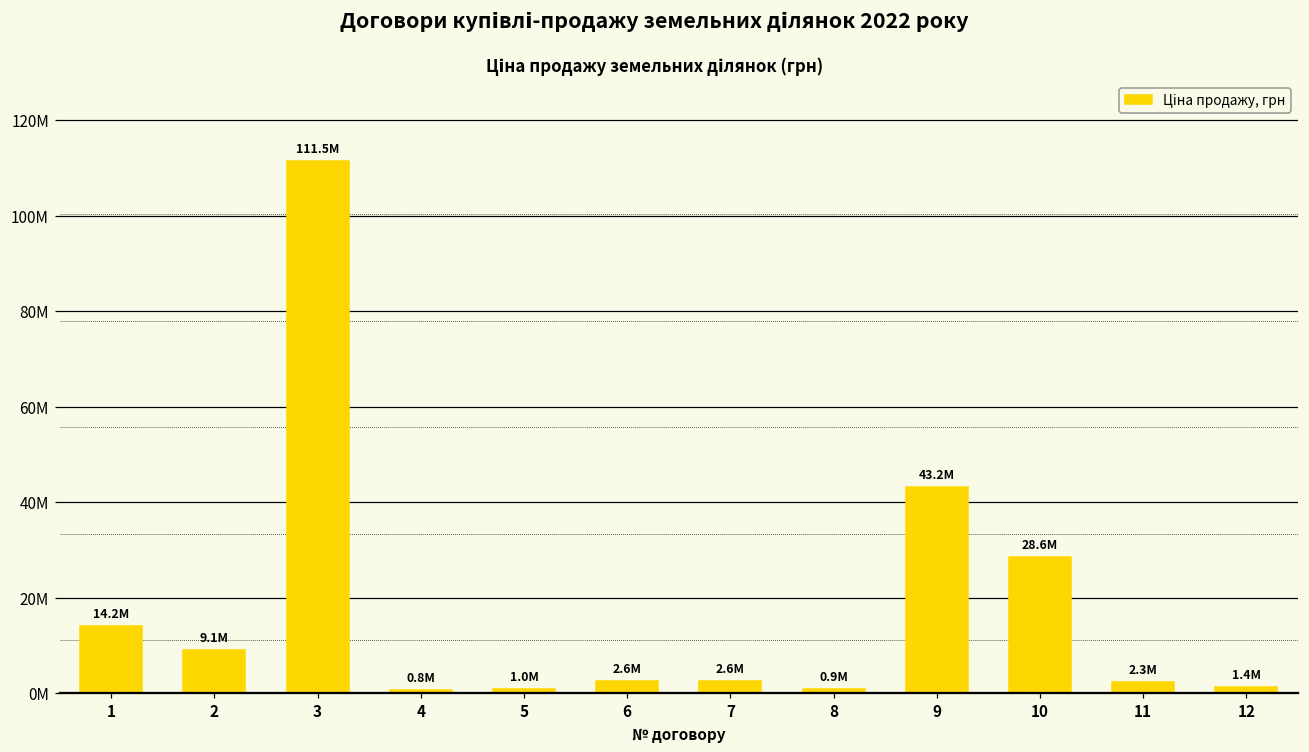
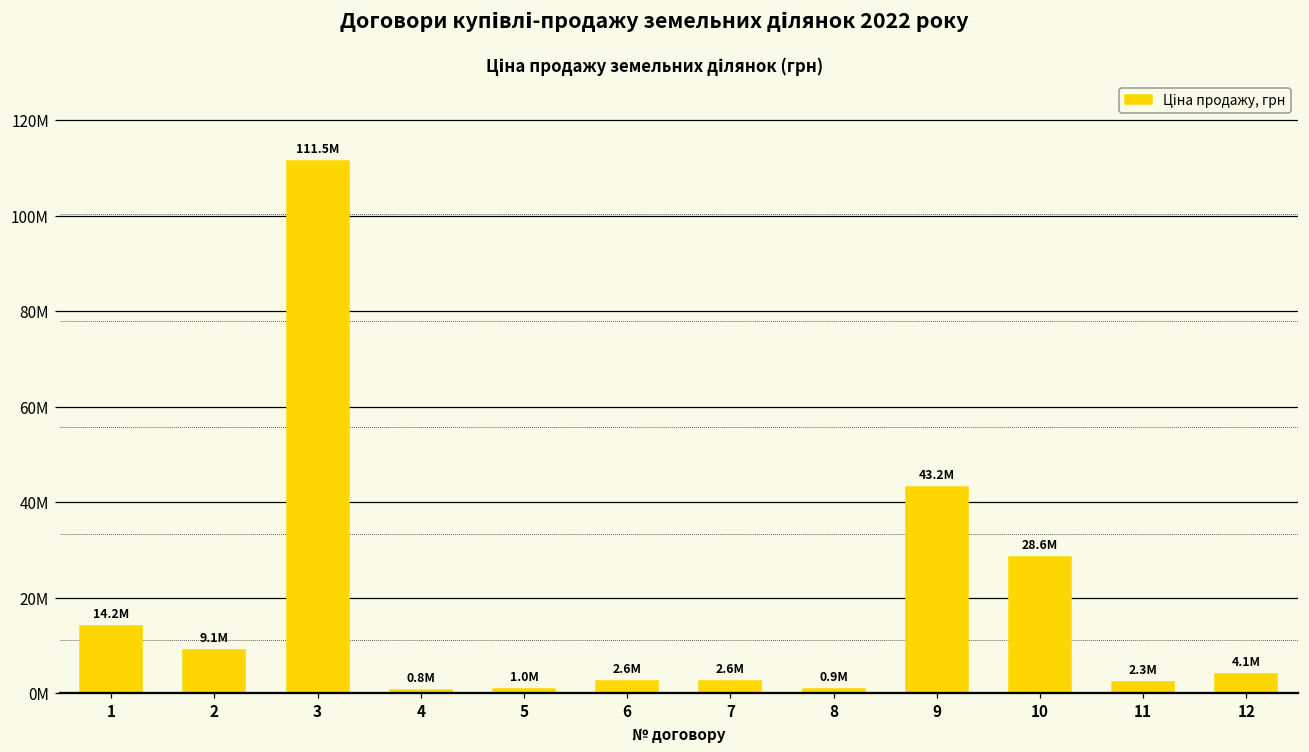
12: 1.4M -> 4.1M
